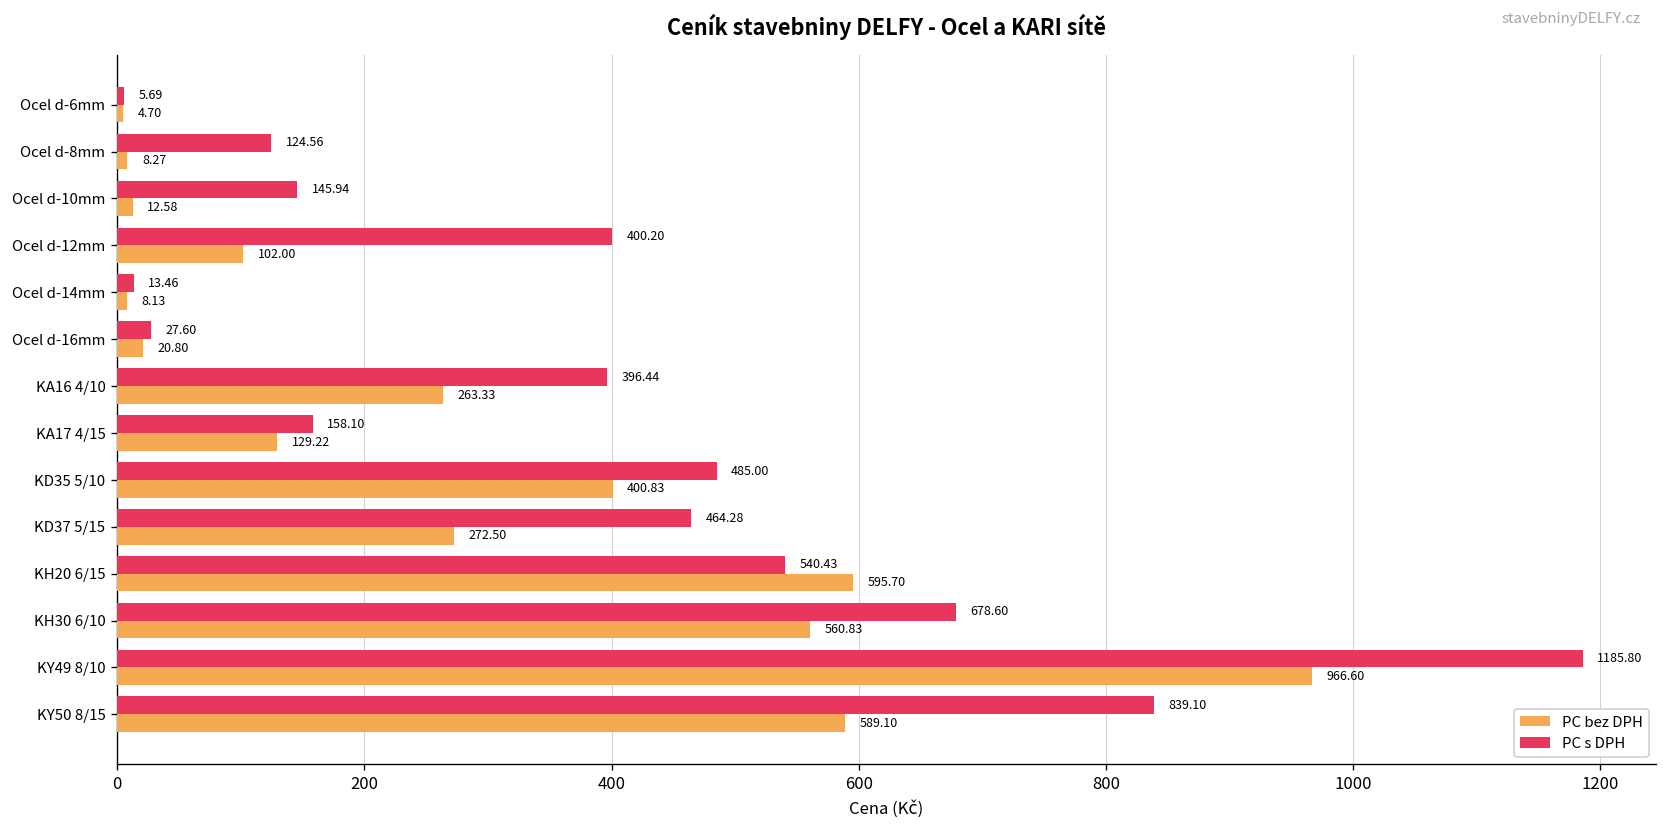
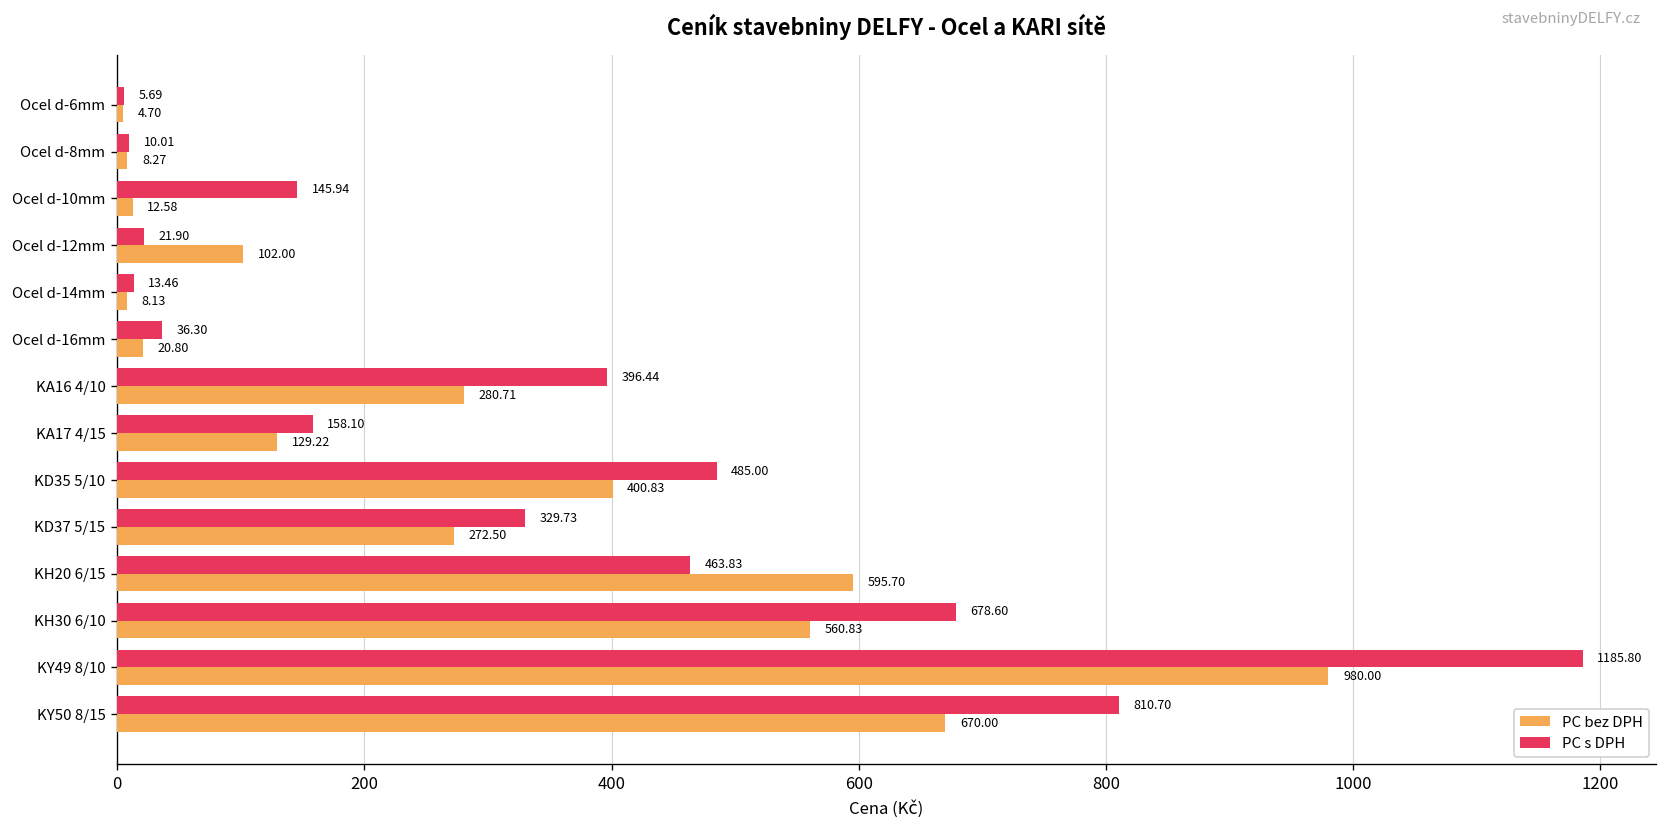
PC s DPH, Ocel d-8mm: 124.56 -> 10.01
PC s DPH, Ocel d-12mm: 400.20 -> 21.90
PC s DPH, Ocel d-16mm: 27.60 -> 36.30
PC bez DPH, KA16 4/10: 263.33 -> 280.71
PC s DPH, KD37 5/15: 464.28 -> 329.73
PC s DPH, KH20 6/15: 540.43 -> 463.83
PC bez DPH, KY49 8/10: 966.60 -> 980.00
PC s DPH, KY50 8/15: 839.10 -> 810.70
PC bez DPH, KY50 8/15: 589.10 -> 670.00
